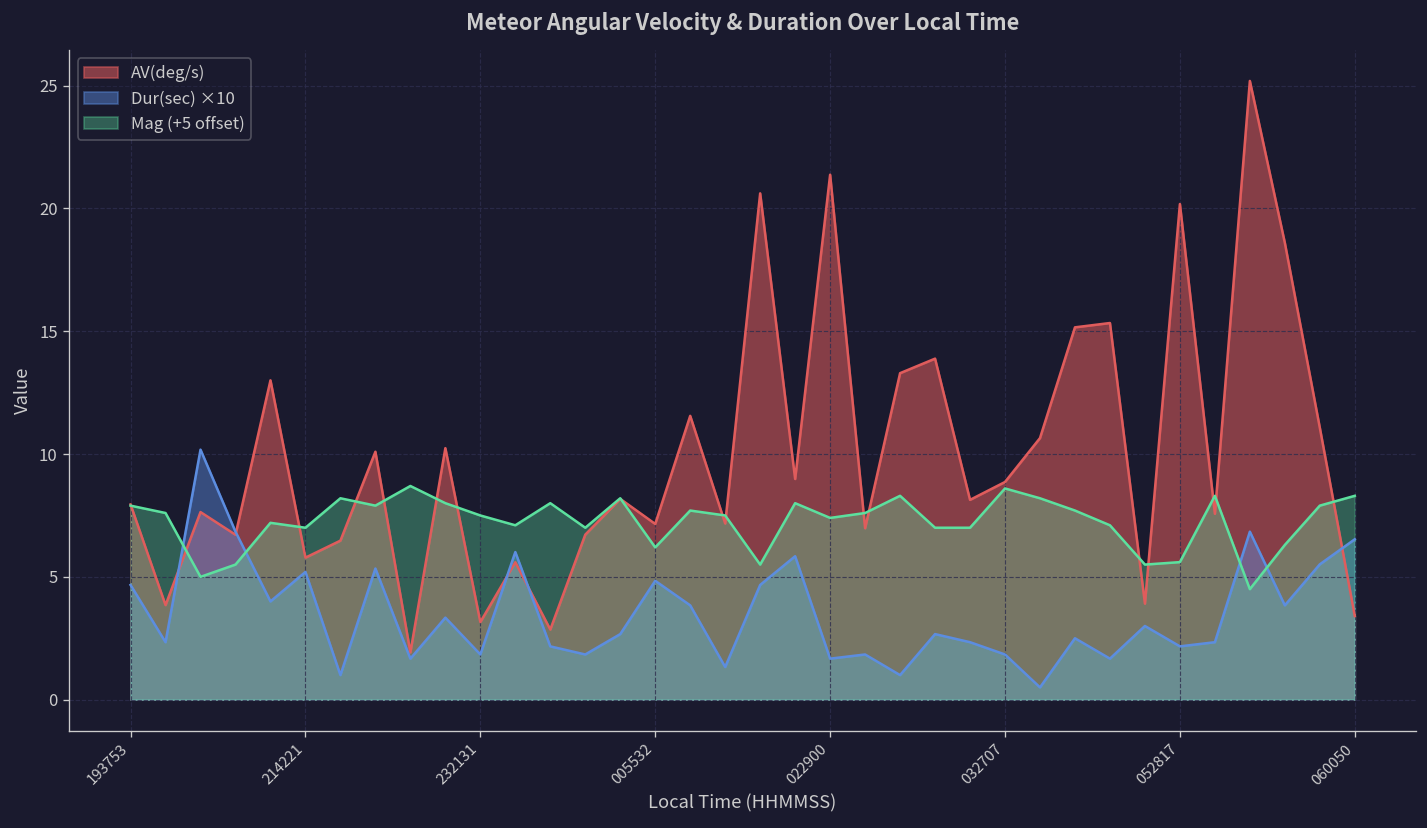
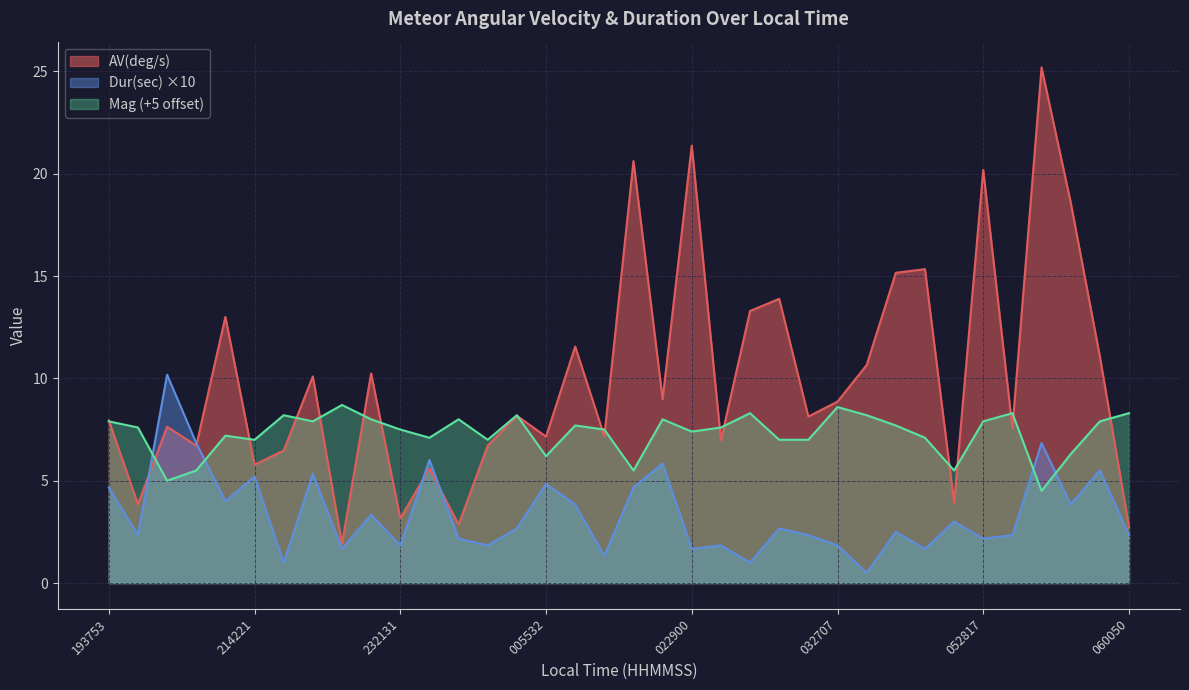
Mag (+5 offset), 052817: 5.6 -> 7.9
AV(deg/s), 060050: 3.4 -> 2.7
Dur(sec) ×10, 060050: 6.5 -> 2.3
